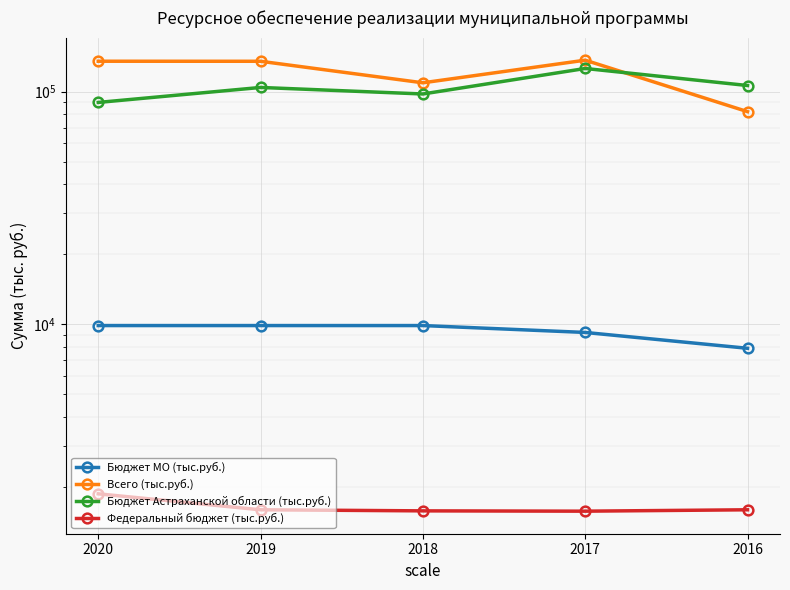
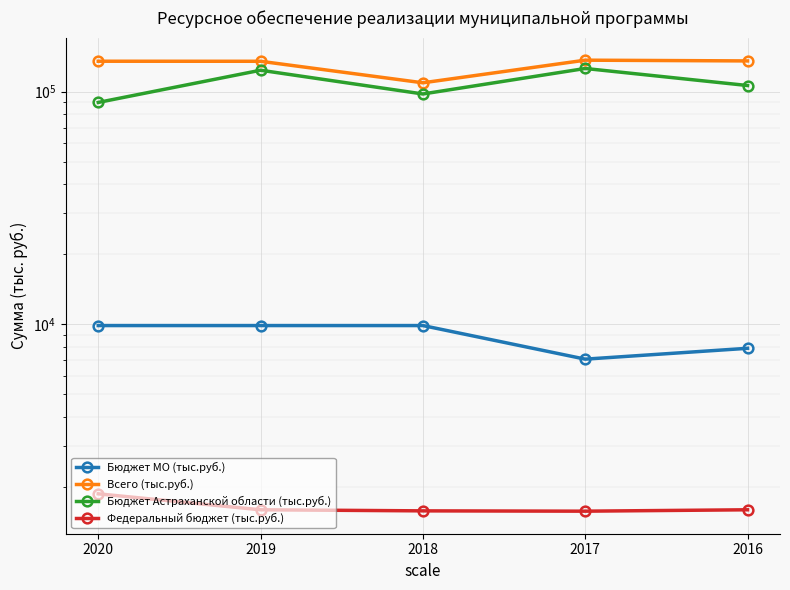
Бюджет Астраханской области (тыс.руб.), 2019: 100000 -> 120000
Бюджет МО (тыс.руб.), 2017: 9200 -> 7100
Всего (тыс.руб.), 2016: 82000 -> 140000
